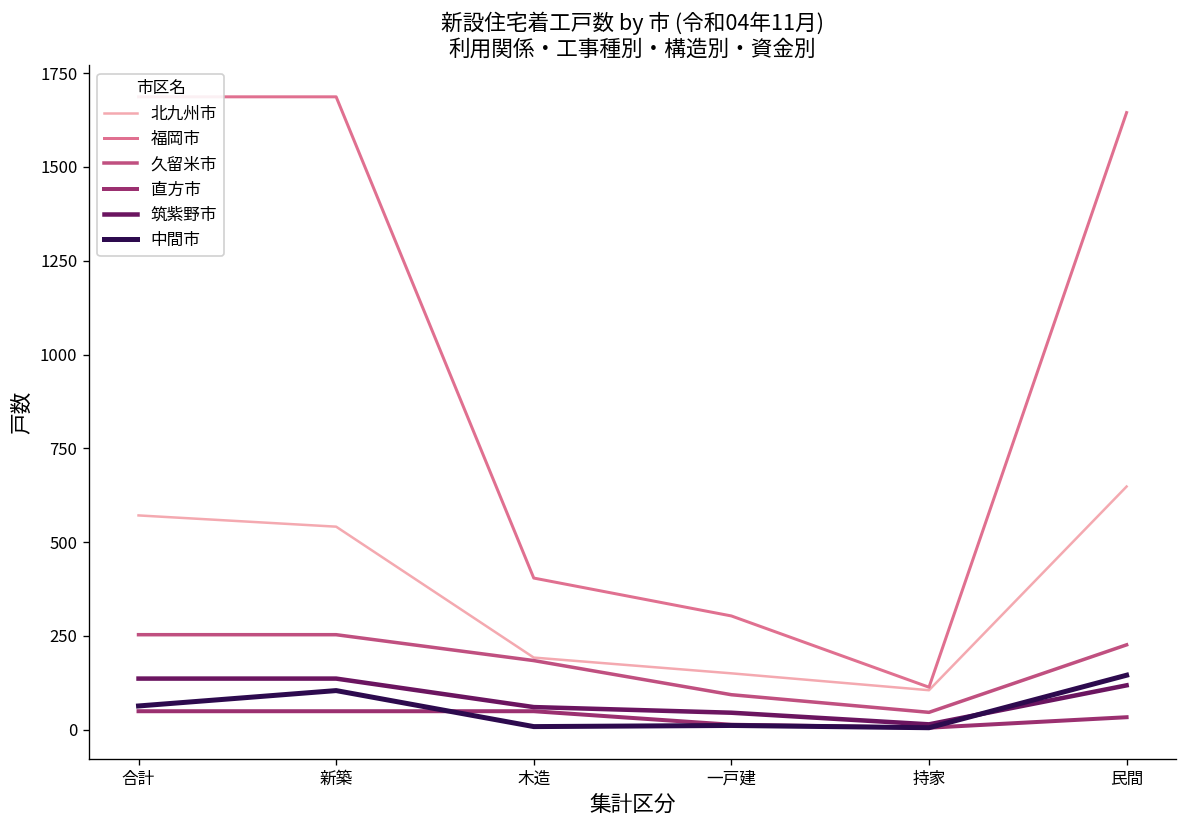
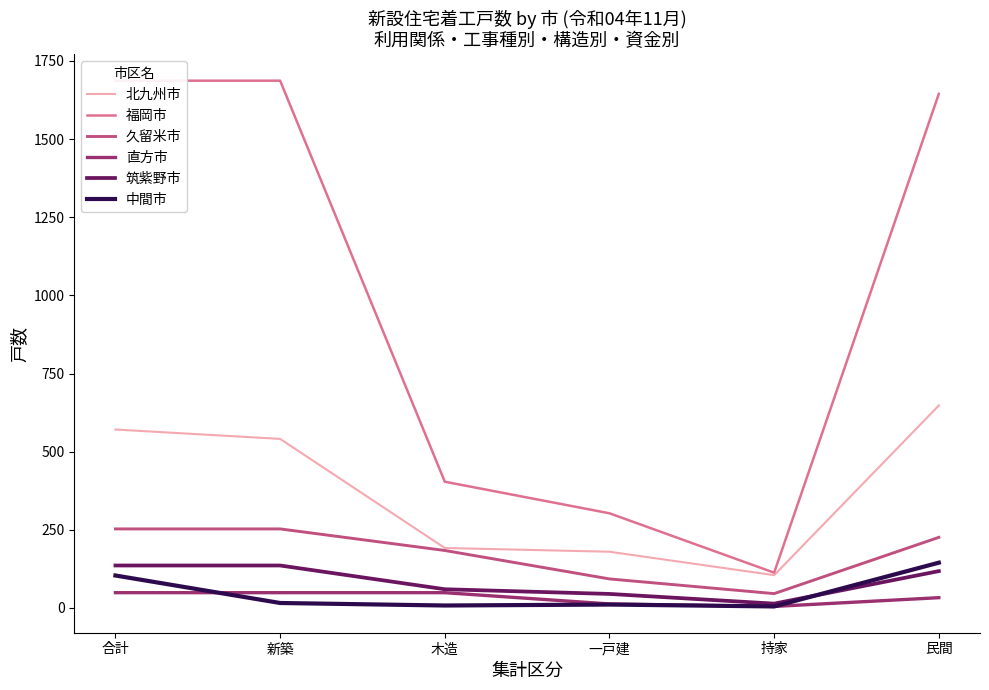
中間市, 合計: 60 -> 100
中間市, 新築: 100 -> 20
北九州市, 一戸建: 150 -> 180
